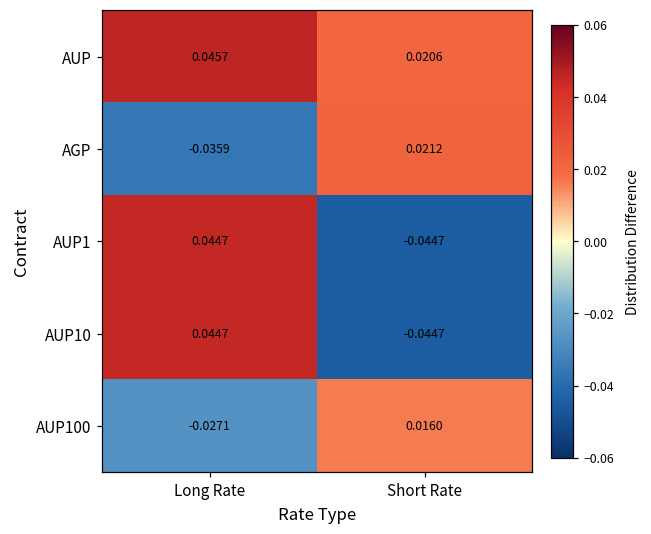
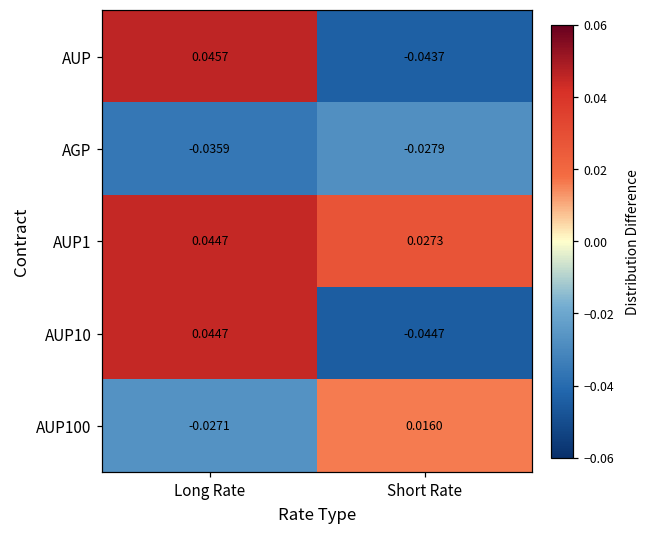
AUP, Short Rate: 0.0206 -> -0.0437
AGP, Short Rate: 0.0212 -> -0.0279
AUP1, Short Rate: -0.0447 -> 0.0273
